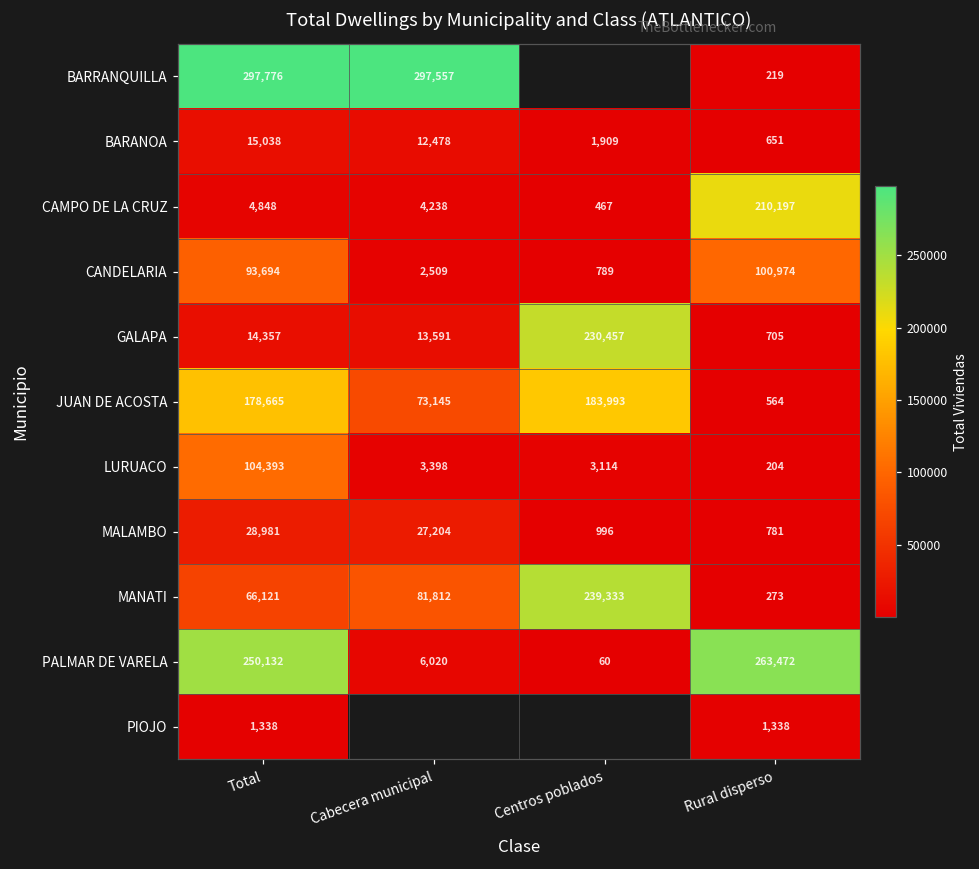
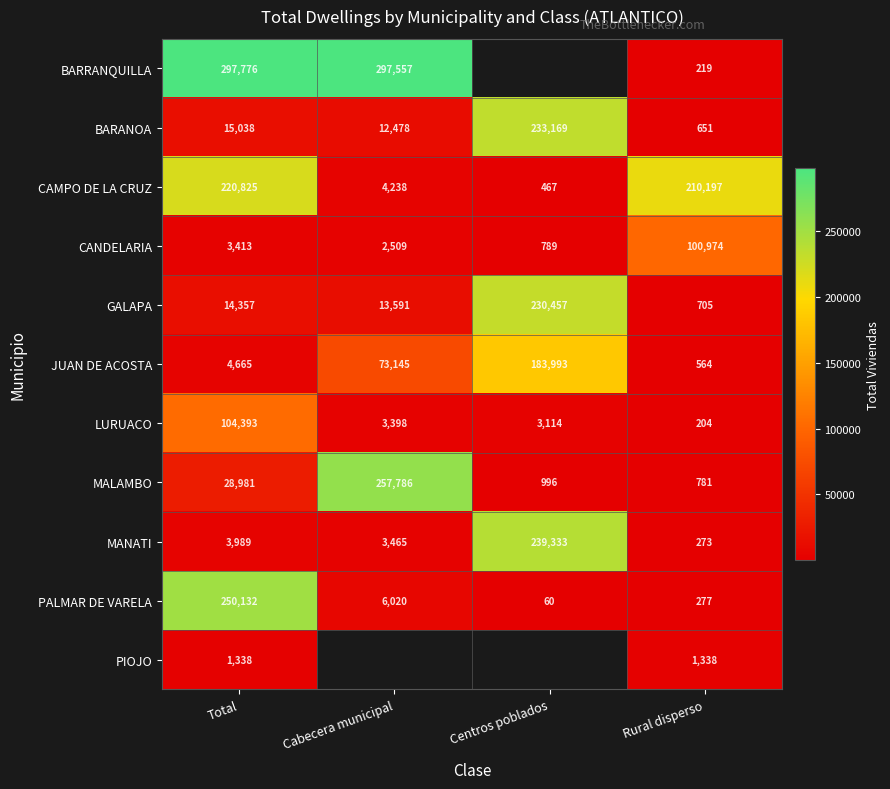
BARANOA, Centros poblados: 1,909 -> 233,169
CAMPO DE LA CRUZ, Total: 4,848 -> 220,825
CANDELARIA, Total: 93,694 -> 3,413
JUAN DE ACOSTA, Total: 178,665 -> 4,665
MALAMBO, Cabecera municipal: 27,204 -> 257,786
MANATI, Total: 66,121 -> 3,989
MANATI, Cabecera municipal: 81,812 -> 3,465
PALMAR DE VARELA, Rural disperso: 263,472 -> 277
